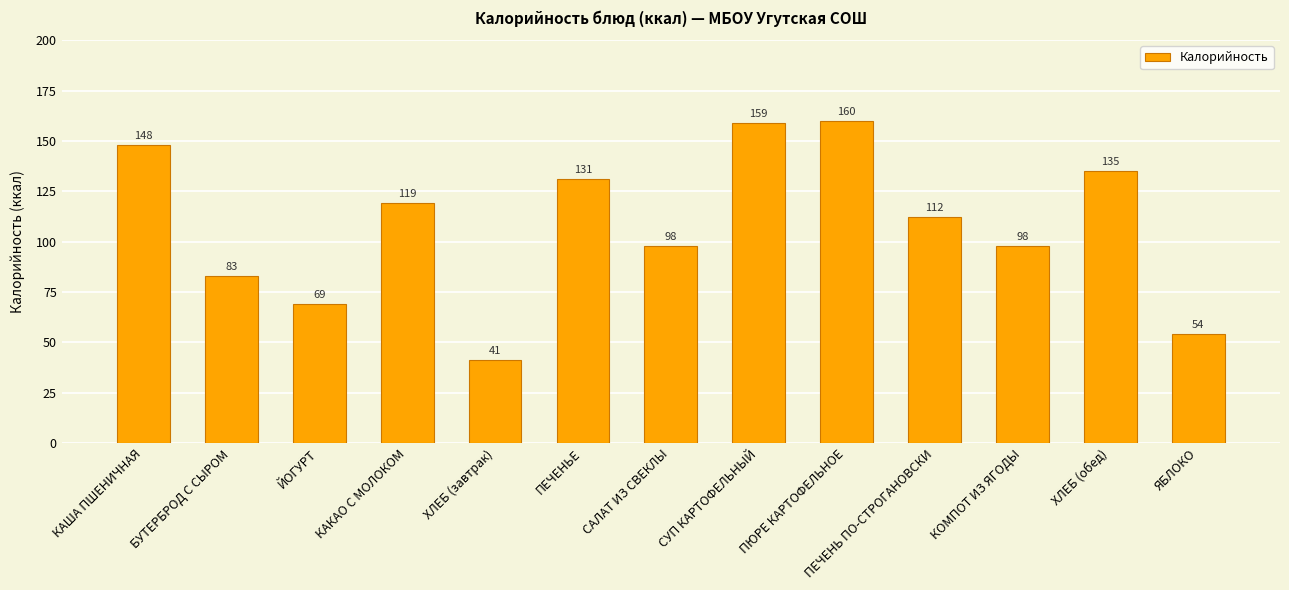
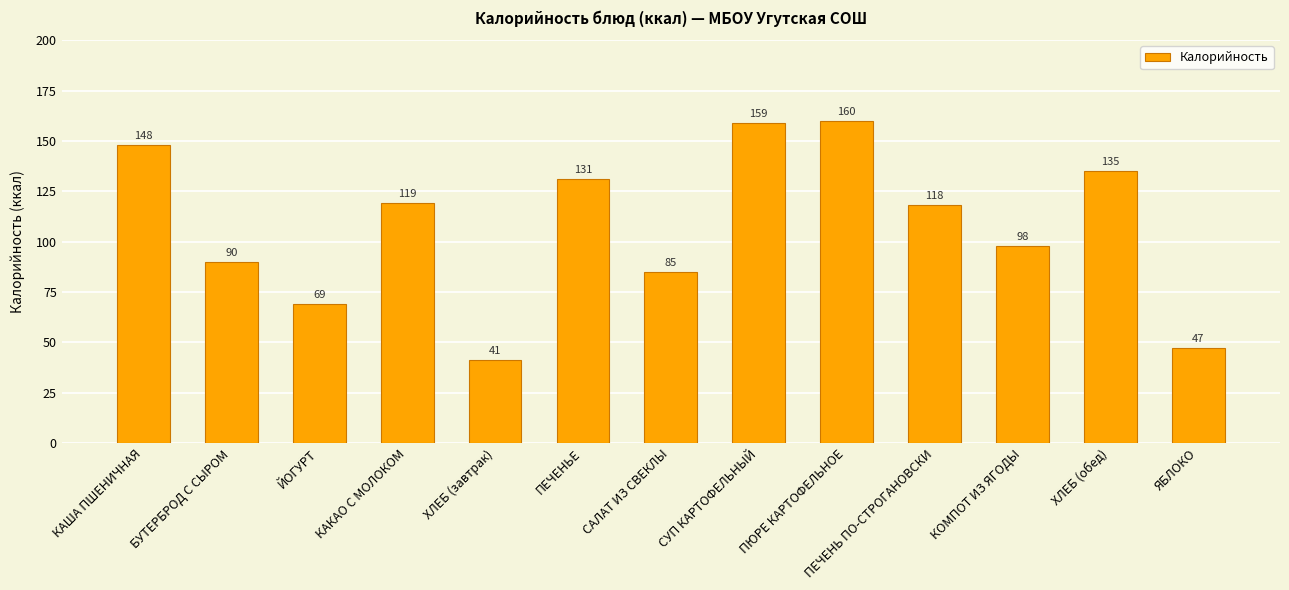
БУТЕРБРОД С СЫРОМ: 83 -> 90
САЛАТ ИЗ СВЕКЛЫ: 98 -> 85
ПЕЧЕНЬ ПО-СТРОГАНОВСКИ: 112 -> 118
ЯБЛОКО: 54 -> 47
